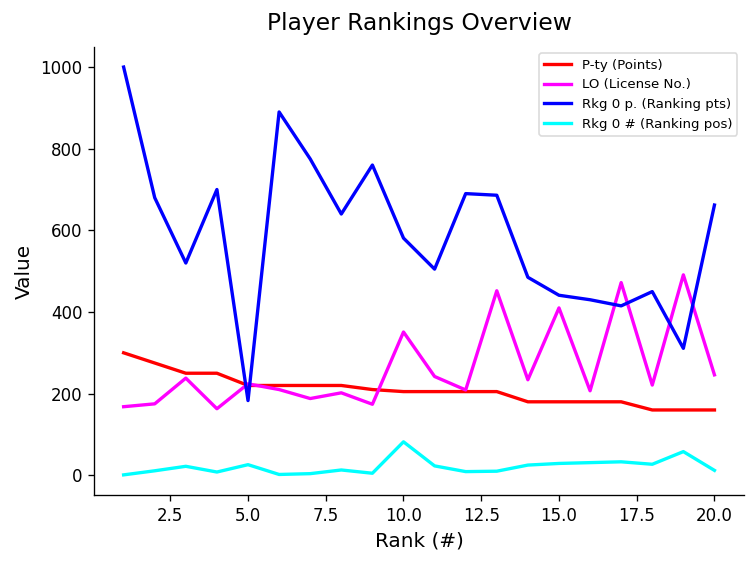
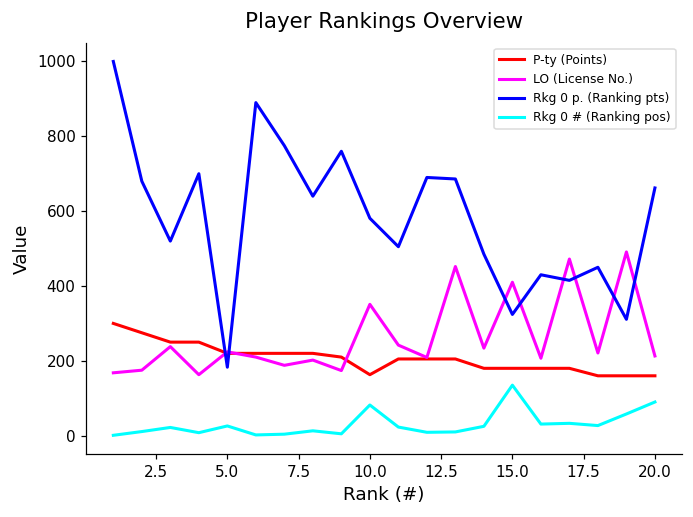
P-ty (Points), 10.0: 210 -> 160
Rkg 0 p. (Ranking pts), 15.0: 440 -> 320
Rkg 0 # (Ranking pos), 15.0: 30 -> 140
LO (License No.), 20.0: 250 -> 210
Rkg 0 # (Ranking pos), 20.0: 10 -> 90
